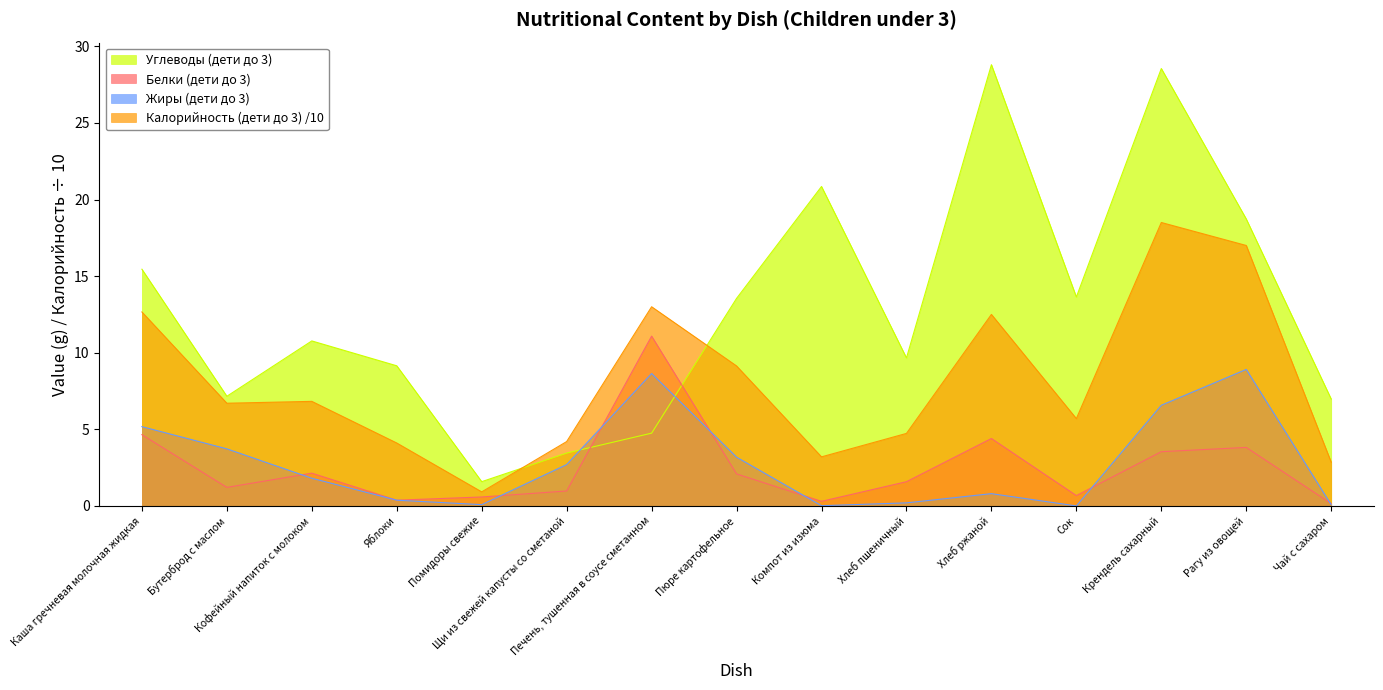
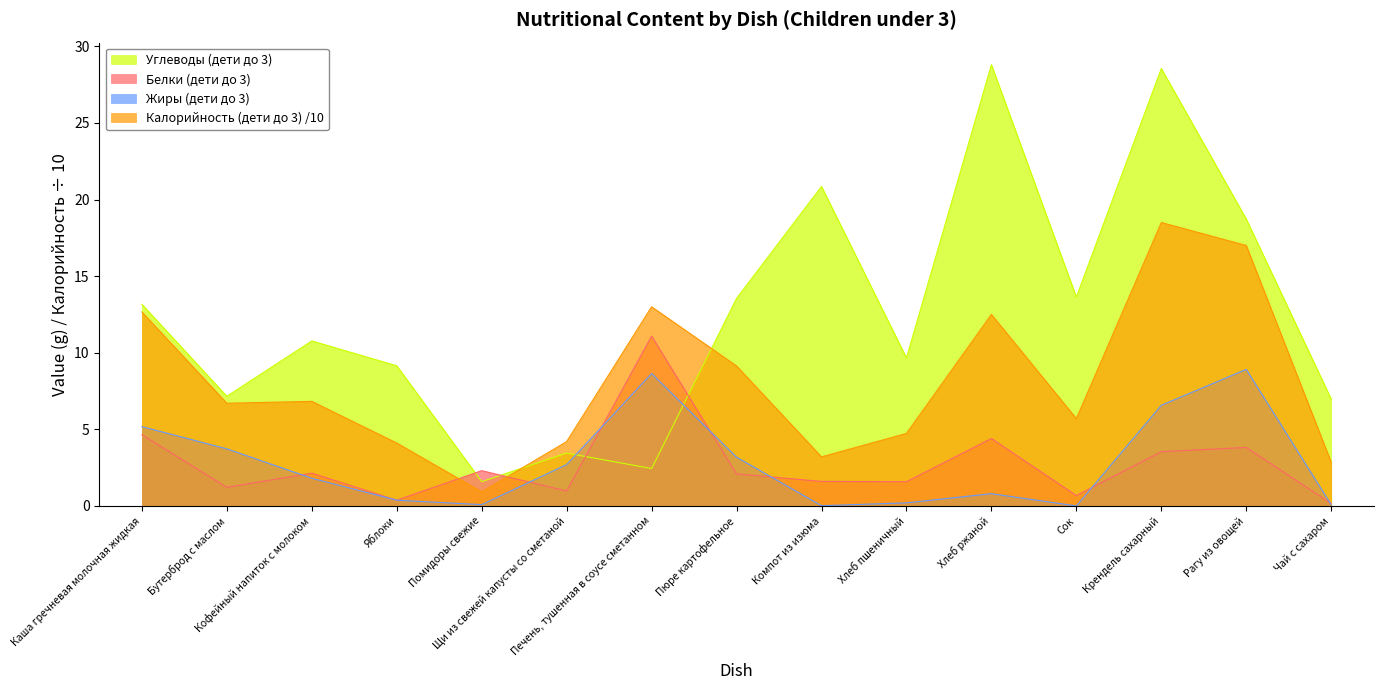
Углеводы (дети до 3), Каша гречневая молочная жидкая: 15.5 -> 13.2
Белки (дети до 3), Помидоры свежие: 0.6 -> 2.3
Углеводы (дети до 3), Печень, тушенная в соусе сметанном: 4.8 -> 2.4
Белки (дети до 3), Компот из изюма: 0.3 -> 1.6
